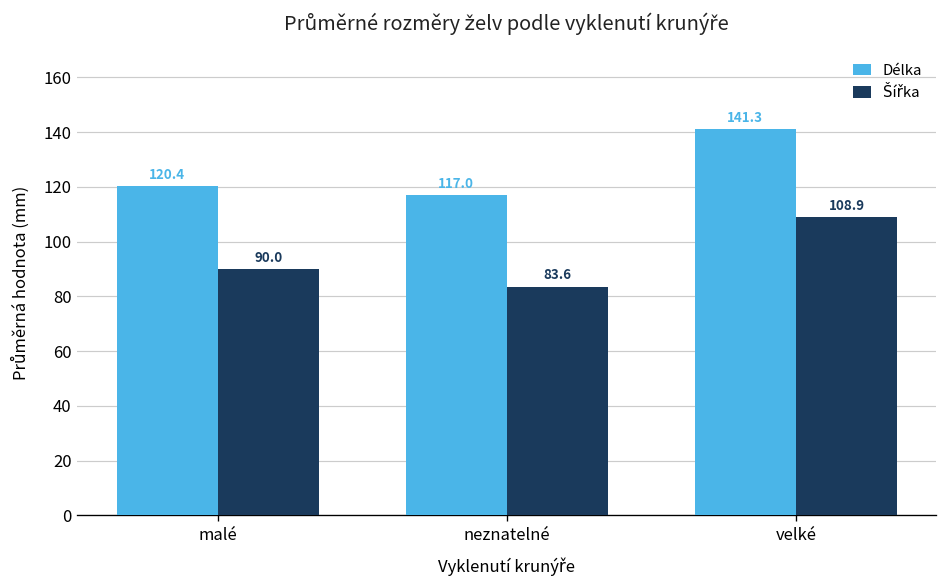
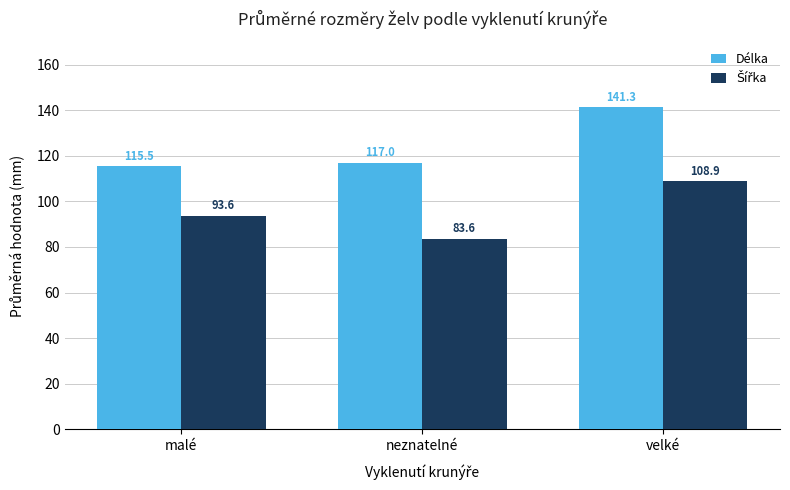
Délka, malé: 120.4 -> 115.5
Šířka, malé: 90.0 -> 93.6
